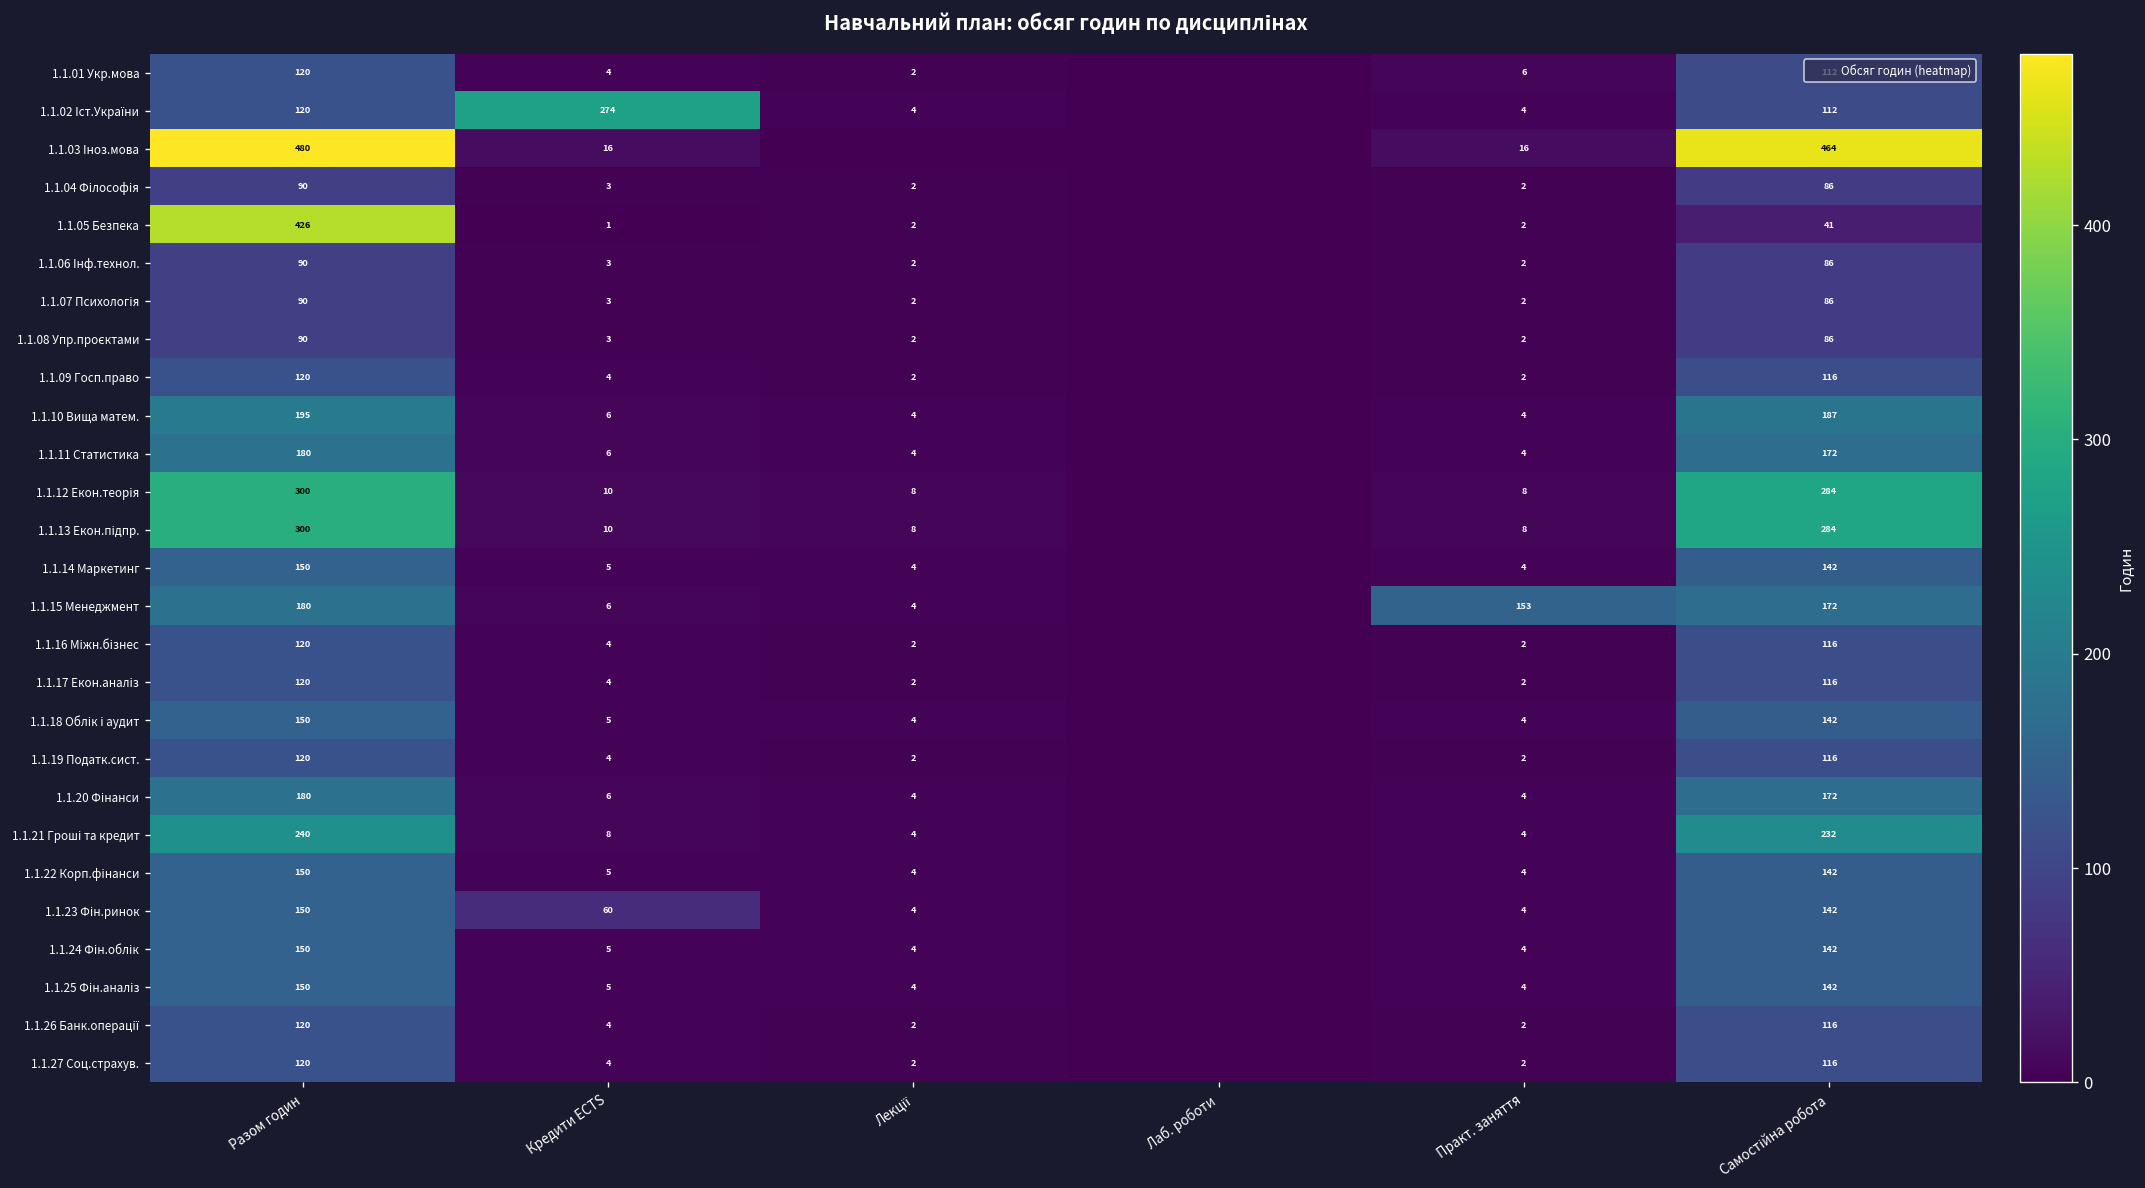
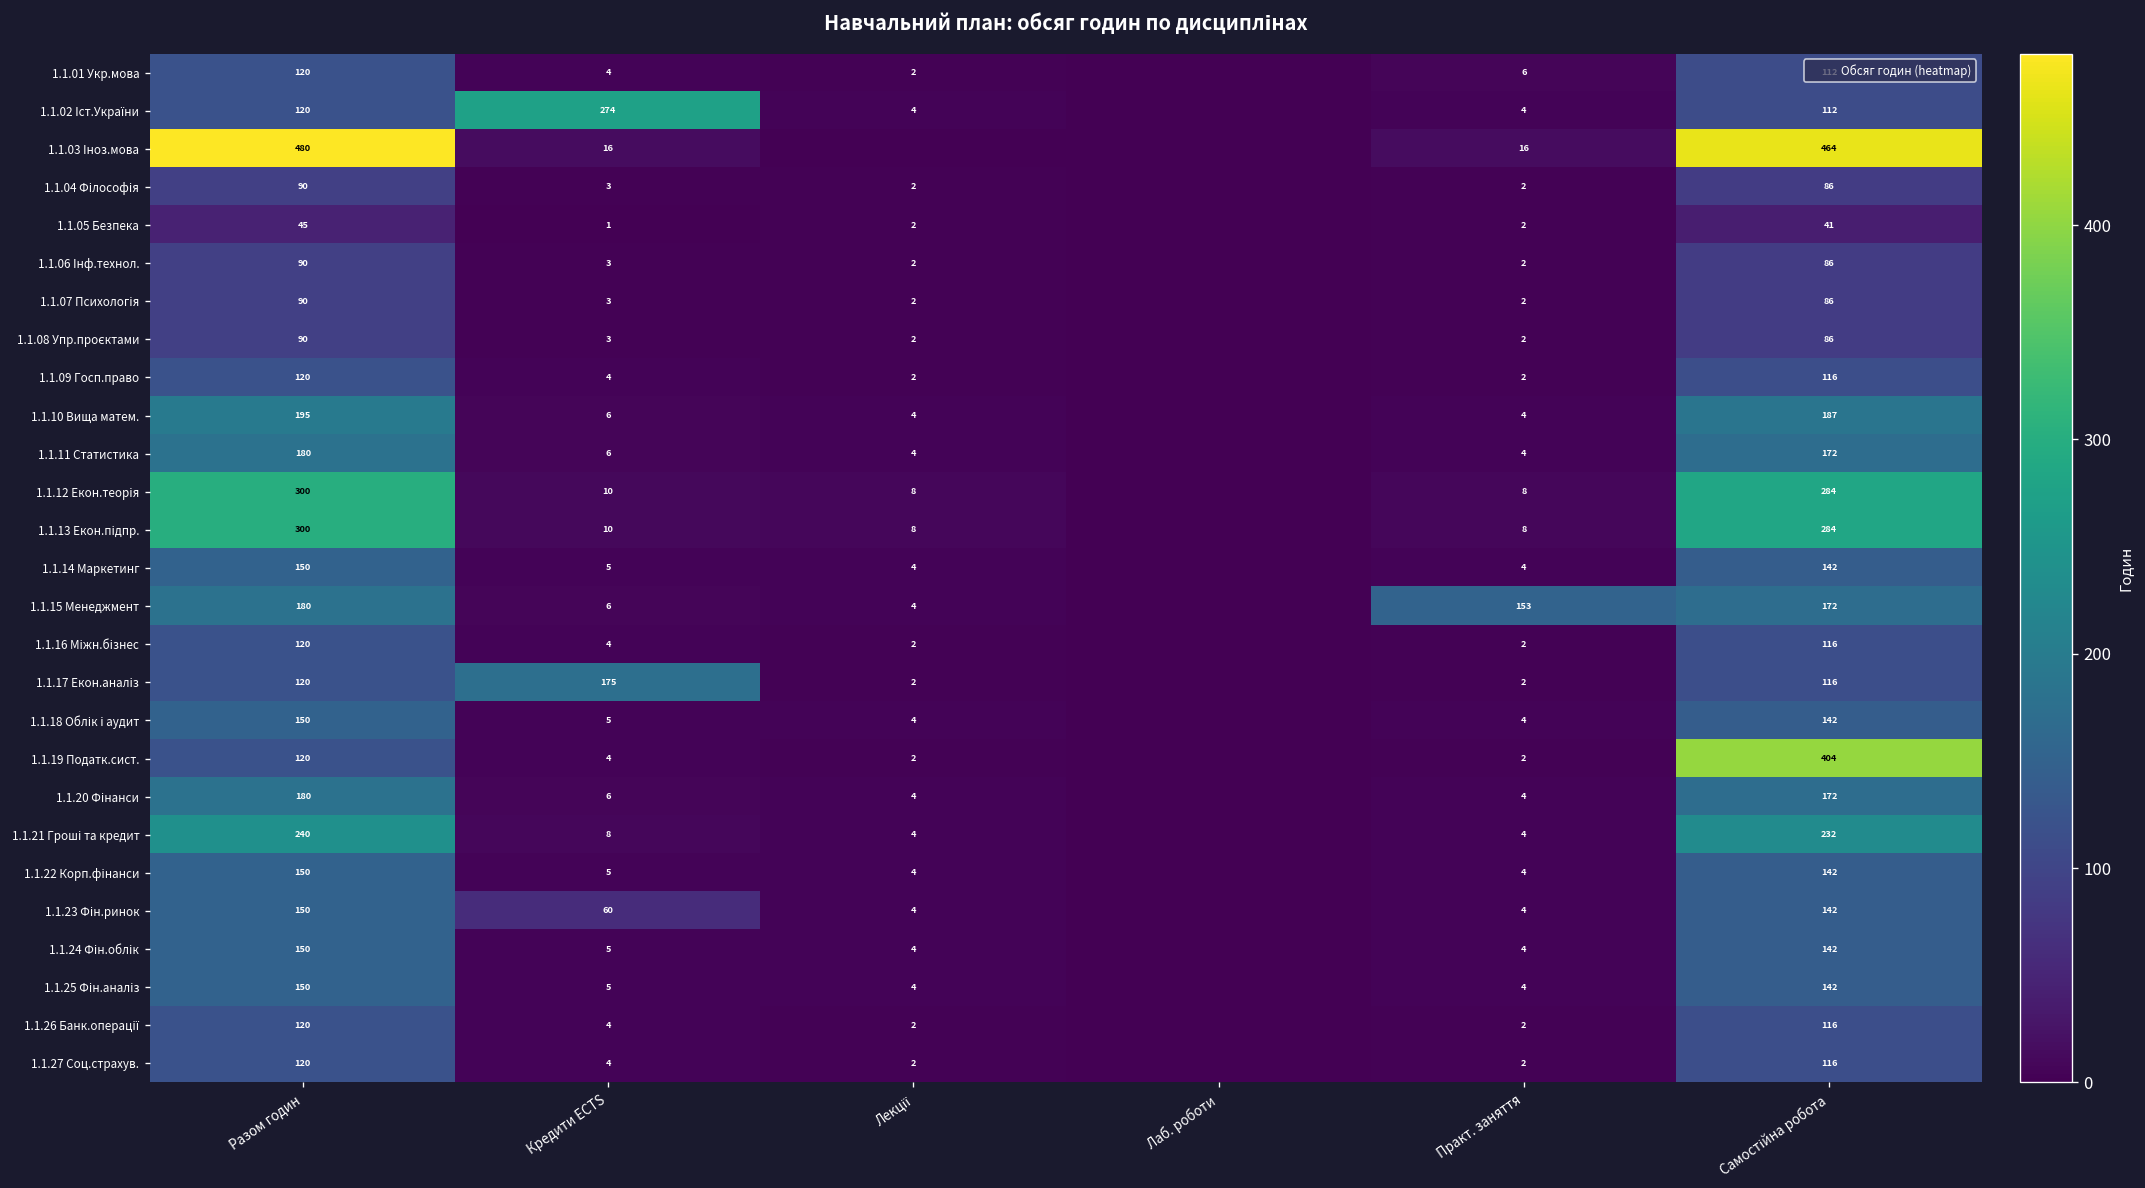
1.1.05 Безпека, Разом годин: 426 -> 45
1.1.17 Екон.аналіз, Кредити ECTS: 4 -> 175
1.1.19 Податк.сист., Самостійна робота: 116 -> 404
